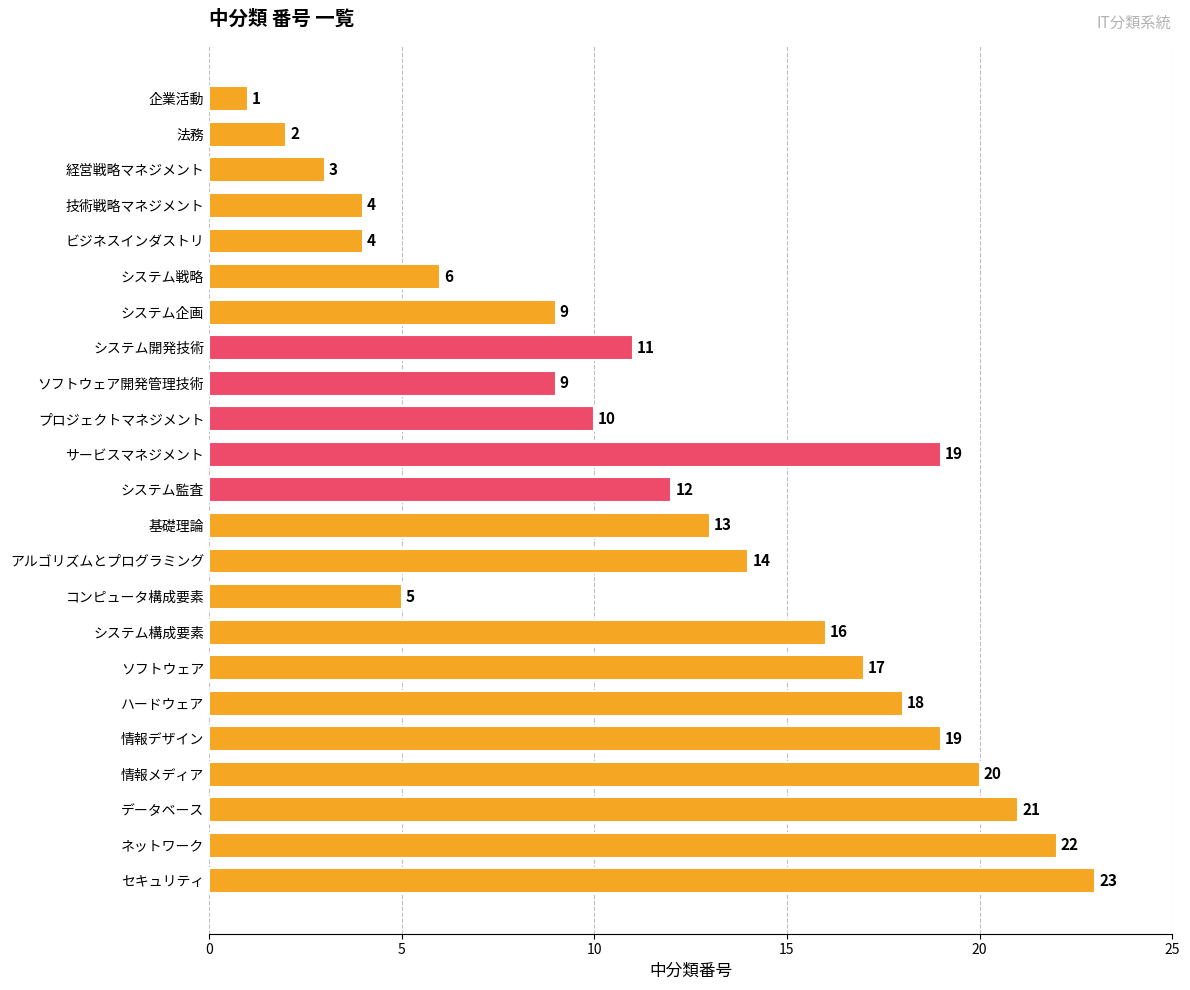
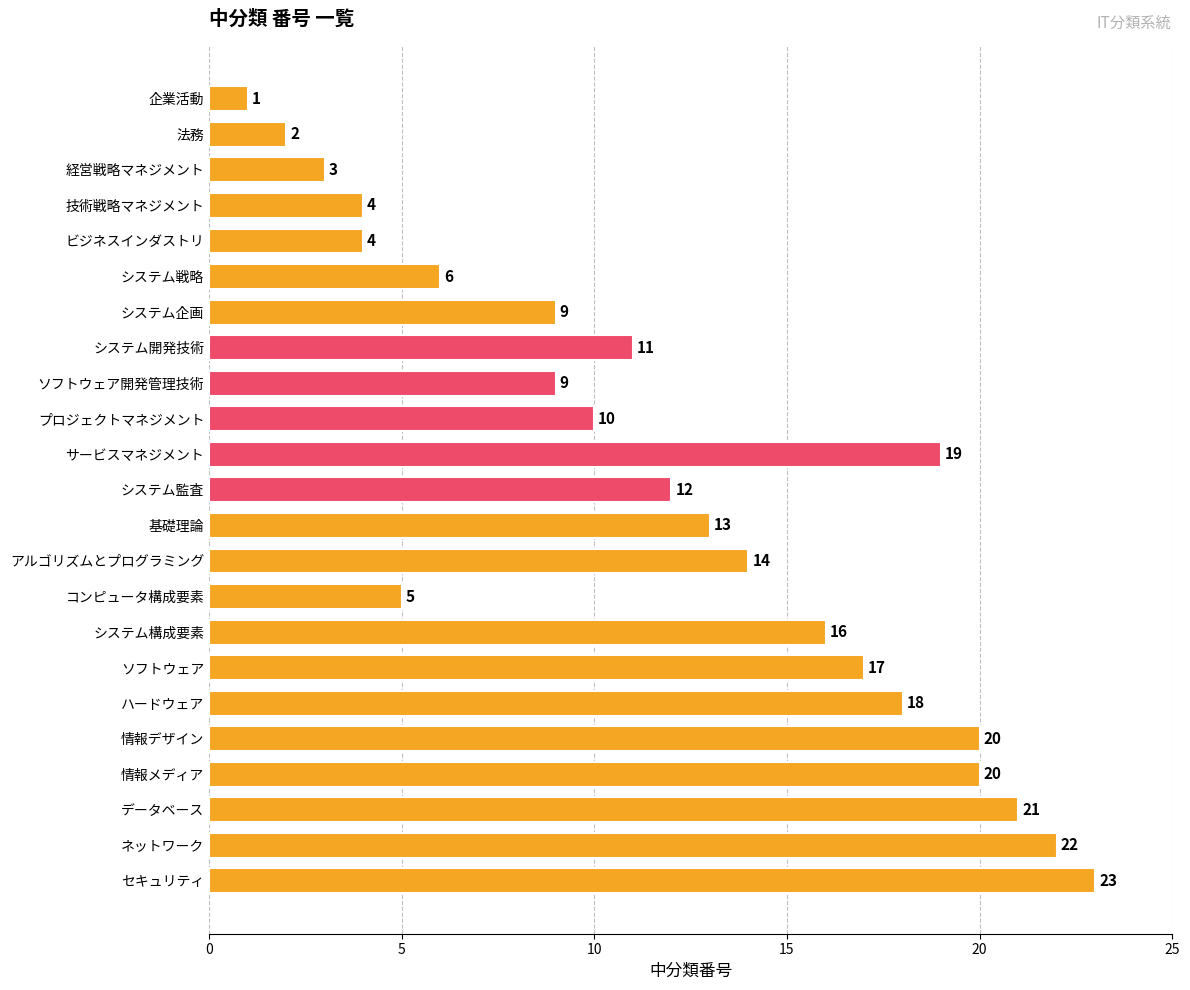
情報デザイン: 19 -> 20
